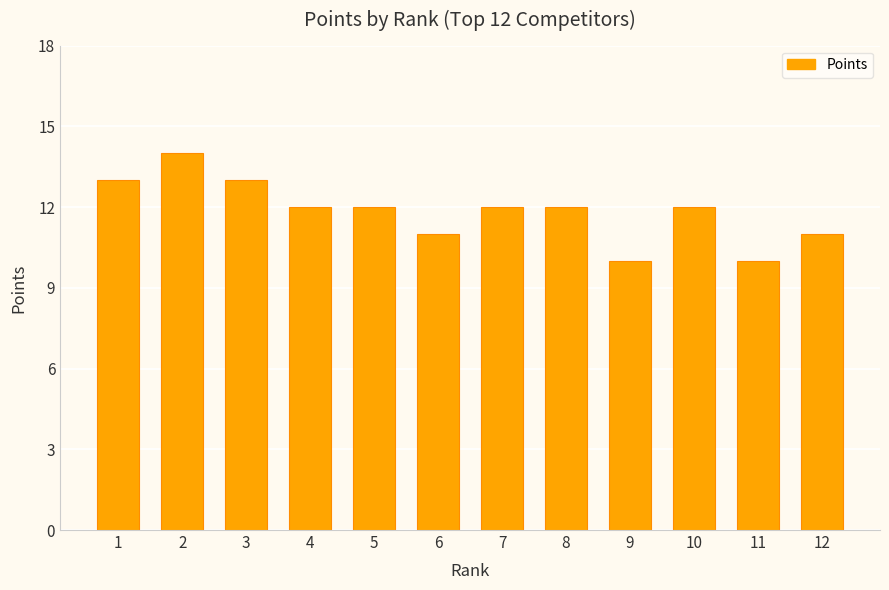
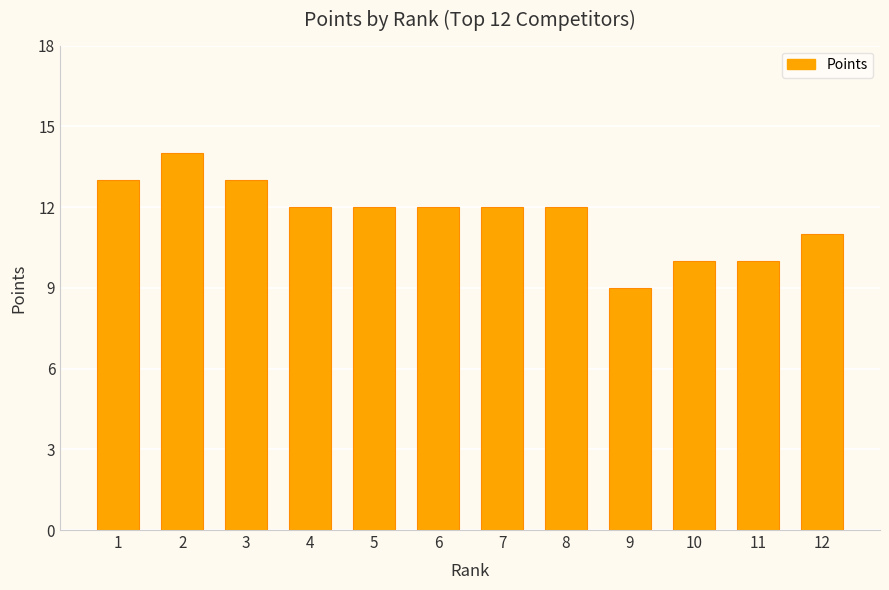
6: 11 -> 12
9: 10 -> 9
10: 12 -> 10
